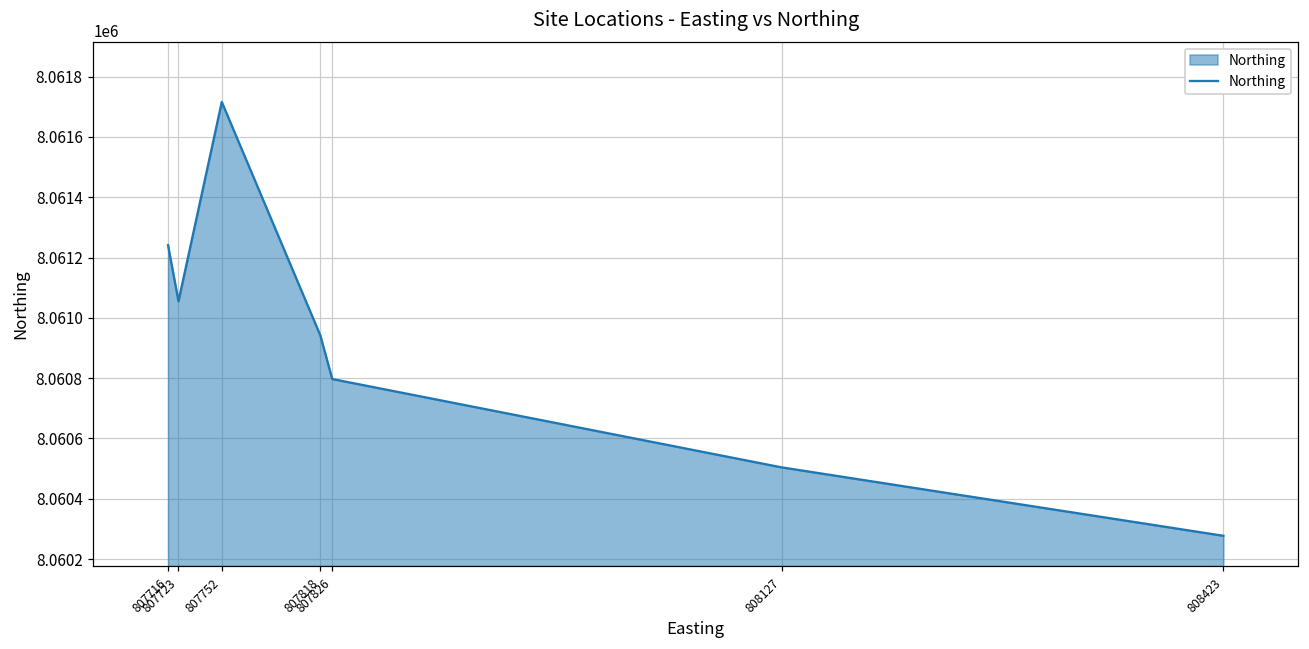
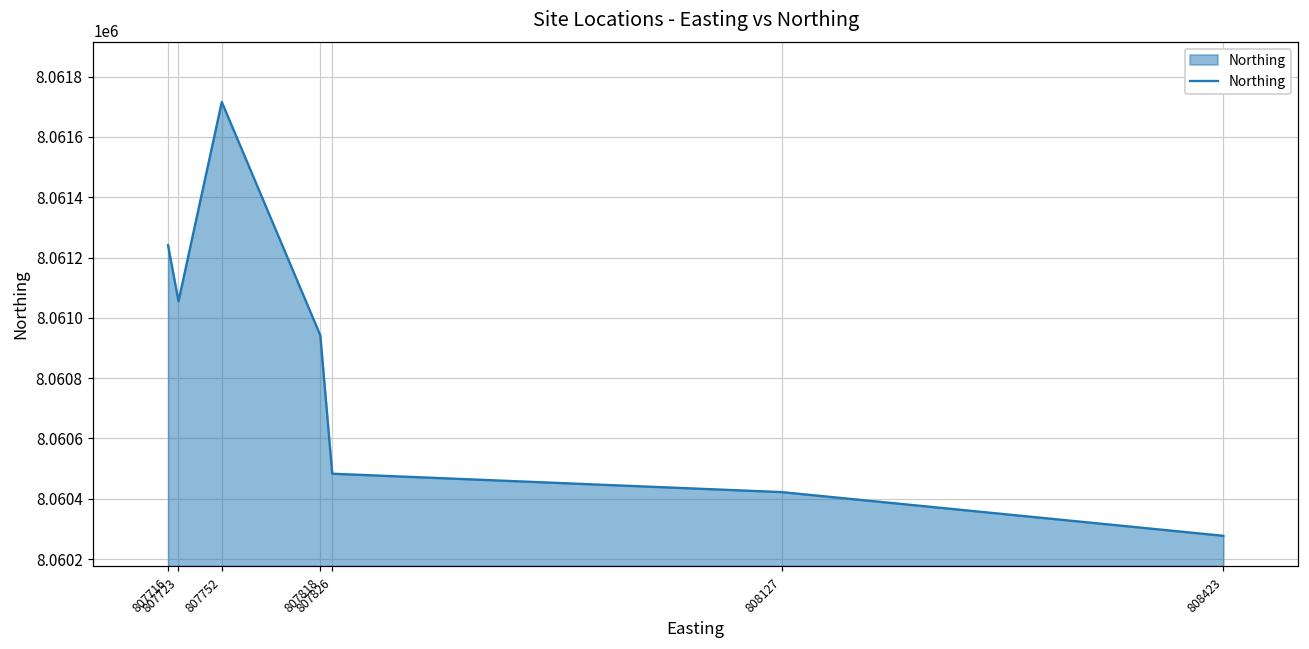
807826: 8060800 -> 8060480
808127: 8060500 -> 8060420
